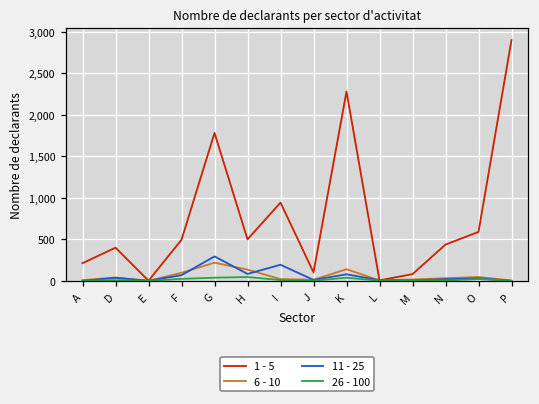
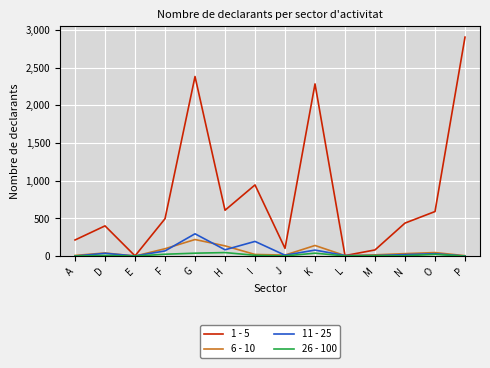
1 - 5, G: 1,800 -> 2,400
1 - 5, H: 500 -> 600
